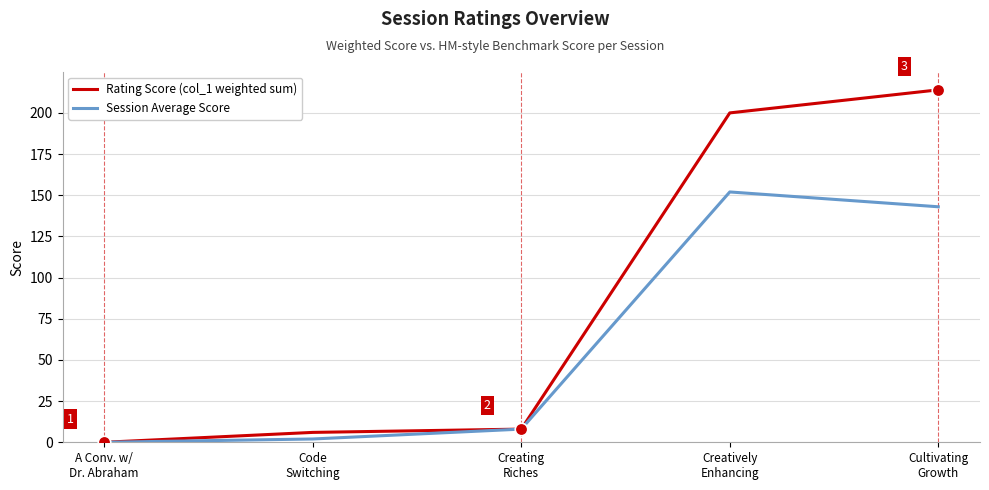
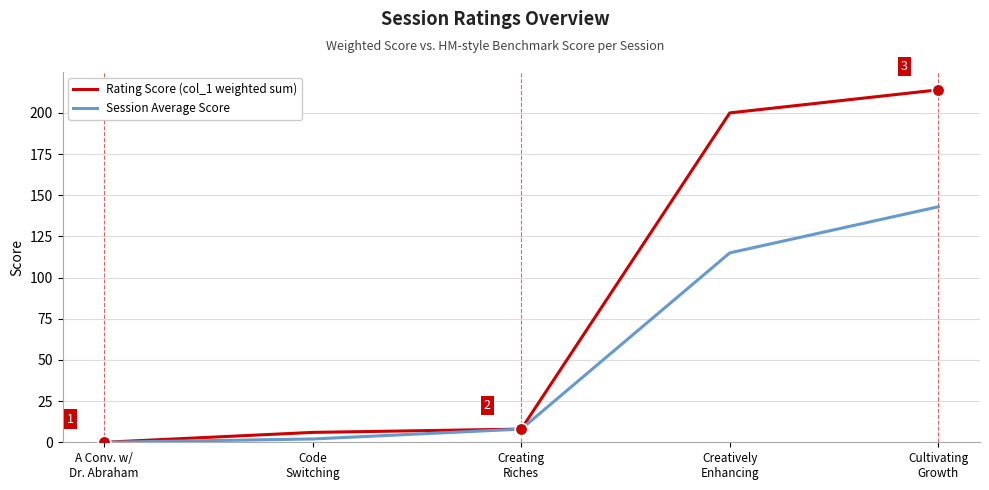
Session Average Score, Creatively Enhancing: 152 -> 115
